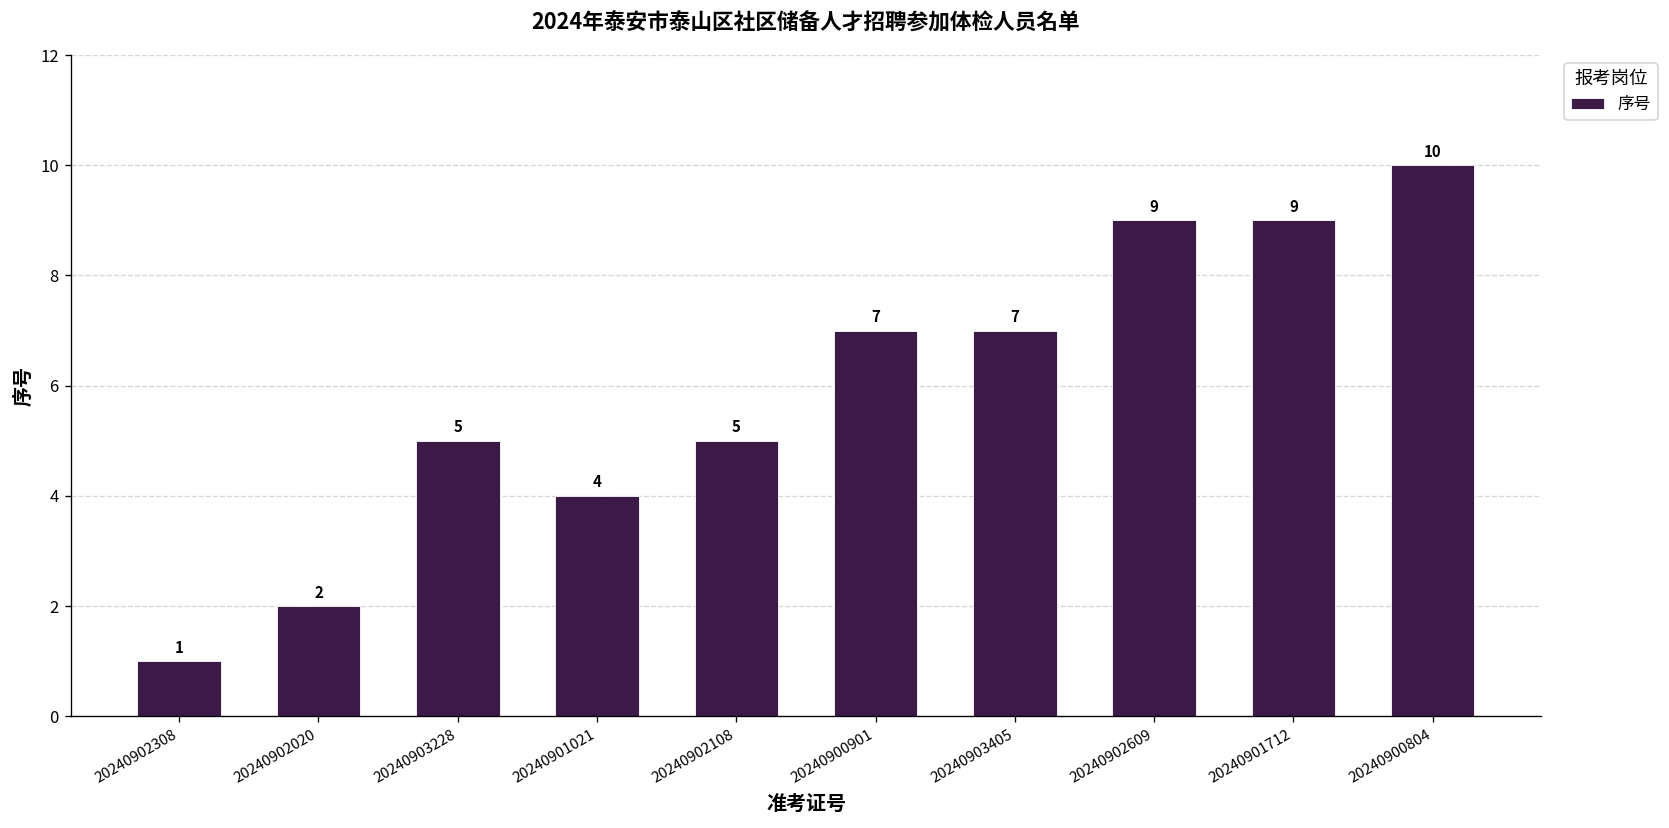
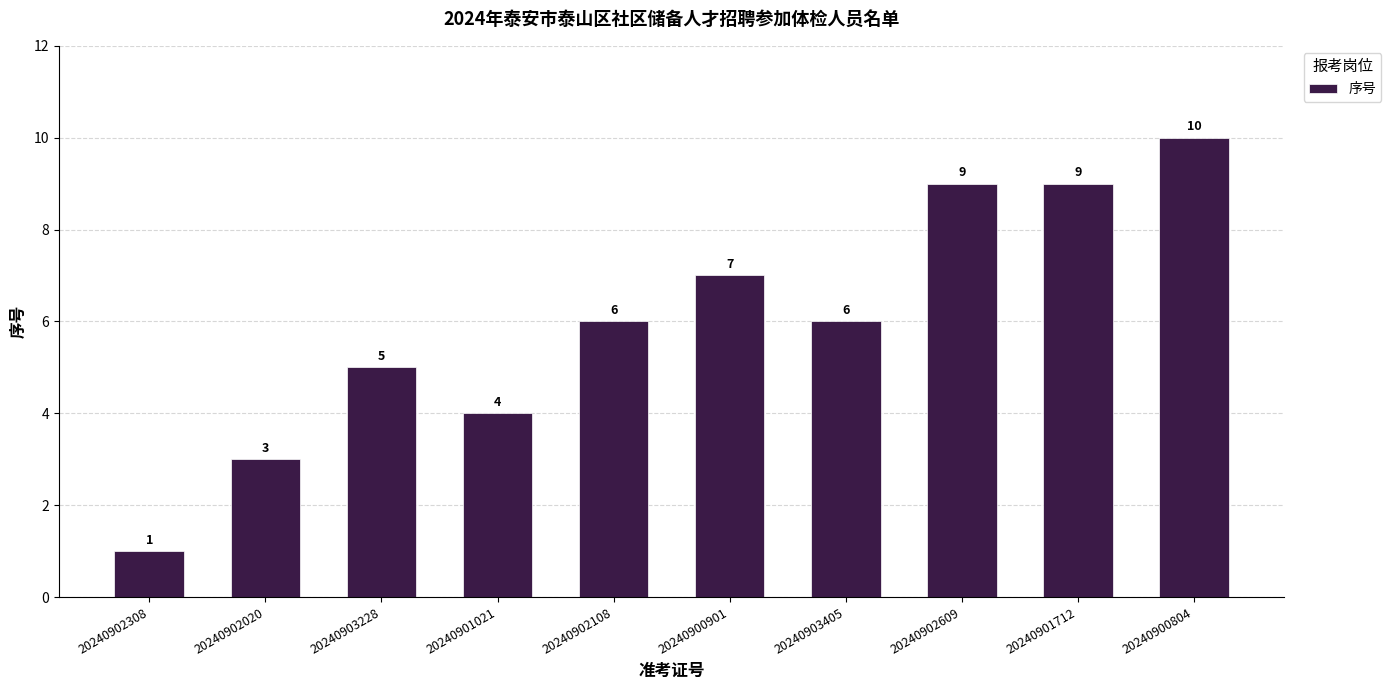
20240902020: 2 -> 3
20240902108: 5 -> 6
20240903405: 7 -> 6
